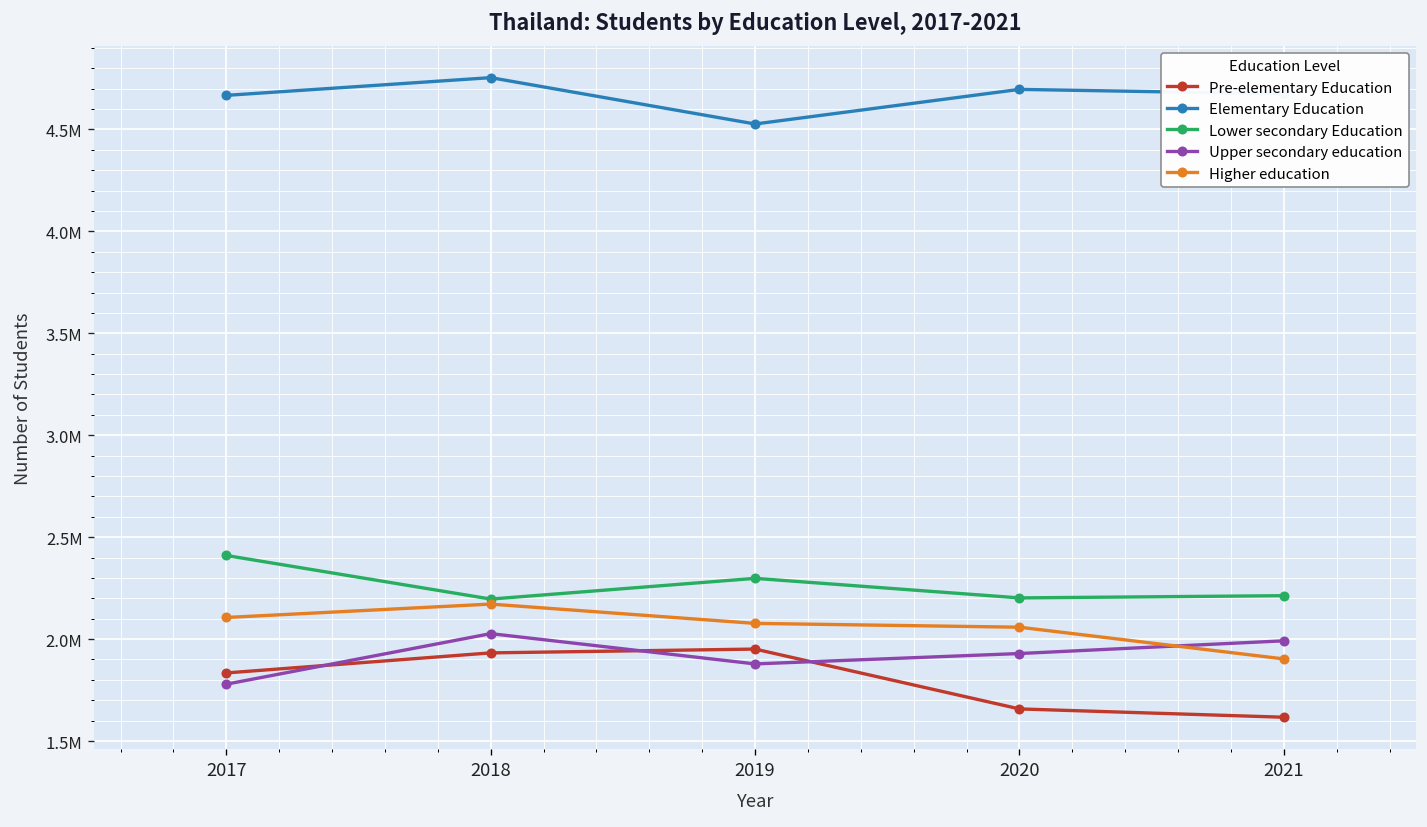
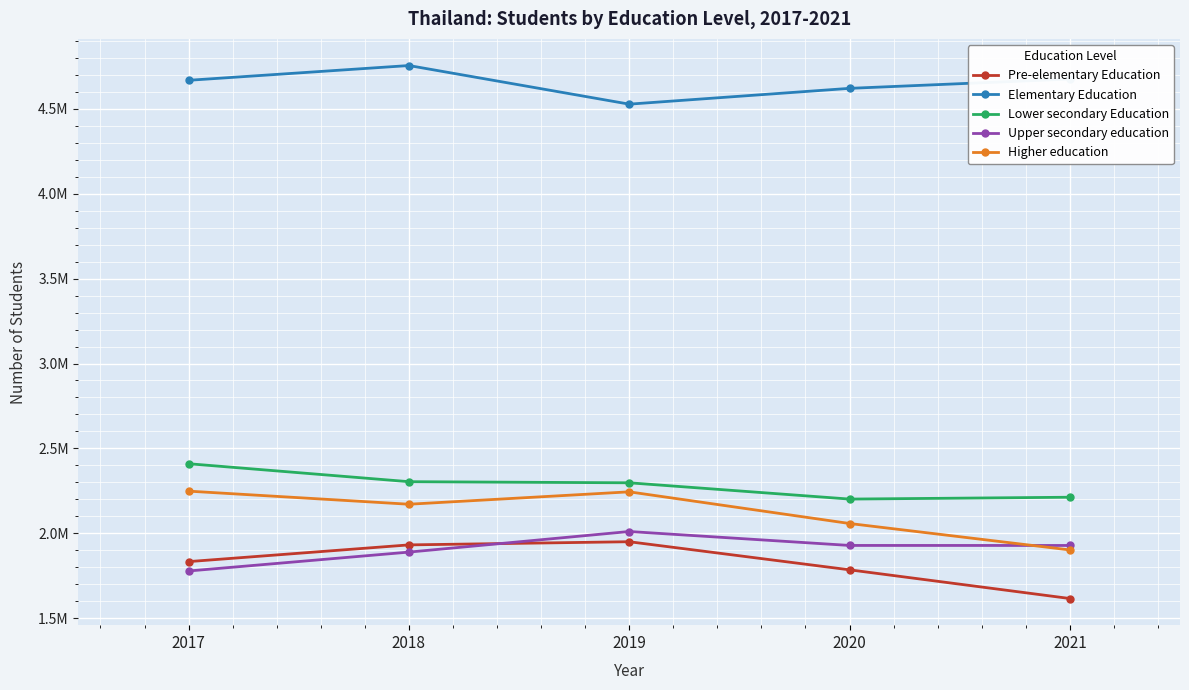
Higher education, 2017: 2110000 -> 2250000
Lower secondary Education, 2018: 2200000 -> 2300000
Upper secondary education, 2018: 2030000 -> 1890000
Upper secondary education, 2019: 1880000 -> 2010000
Higher education, 2019: 2080000 -> 2240000
Pre-elementary Education, 2020: 1660000 -> 1790000
Elementary Education, 2020: 4700000 -> 4620000
Upper secondary education, 2021: 1990000 -> 1930000
